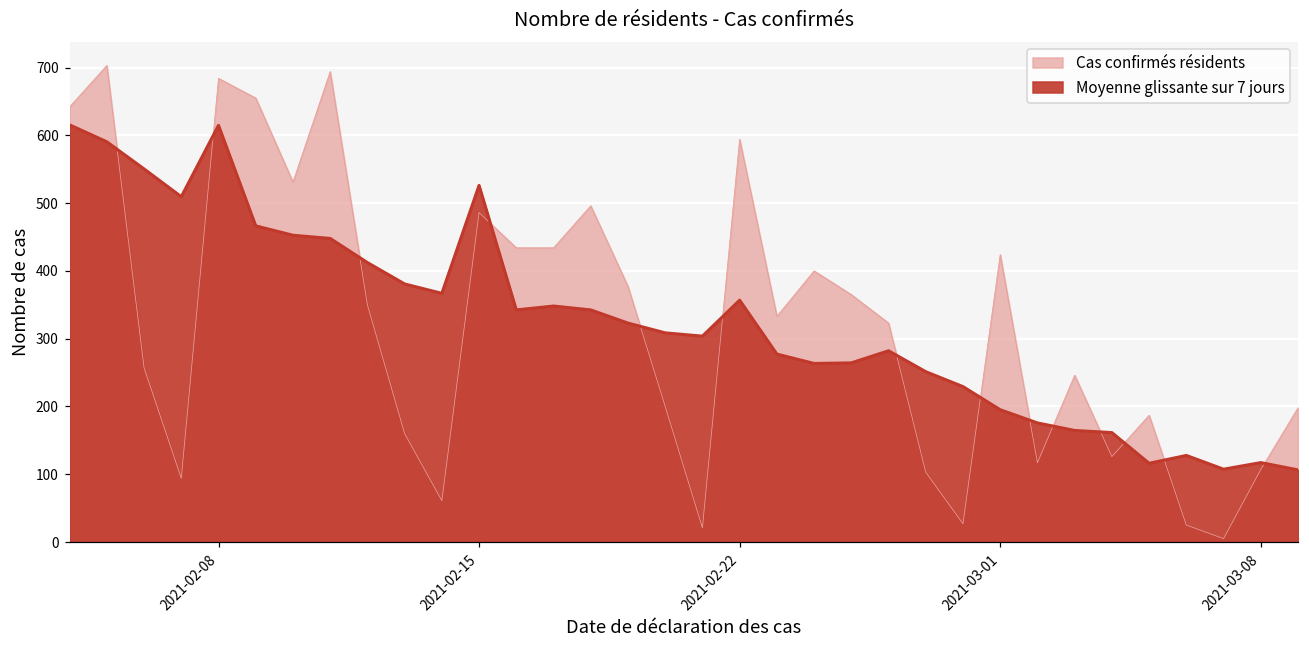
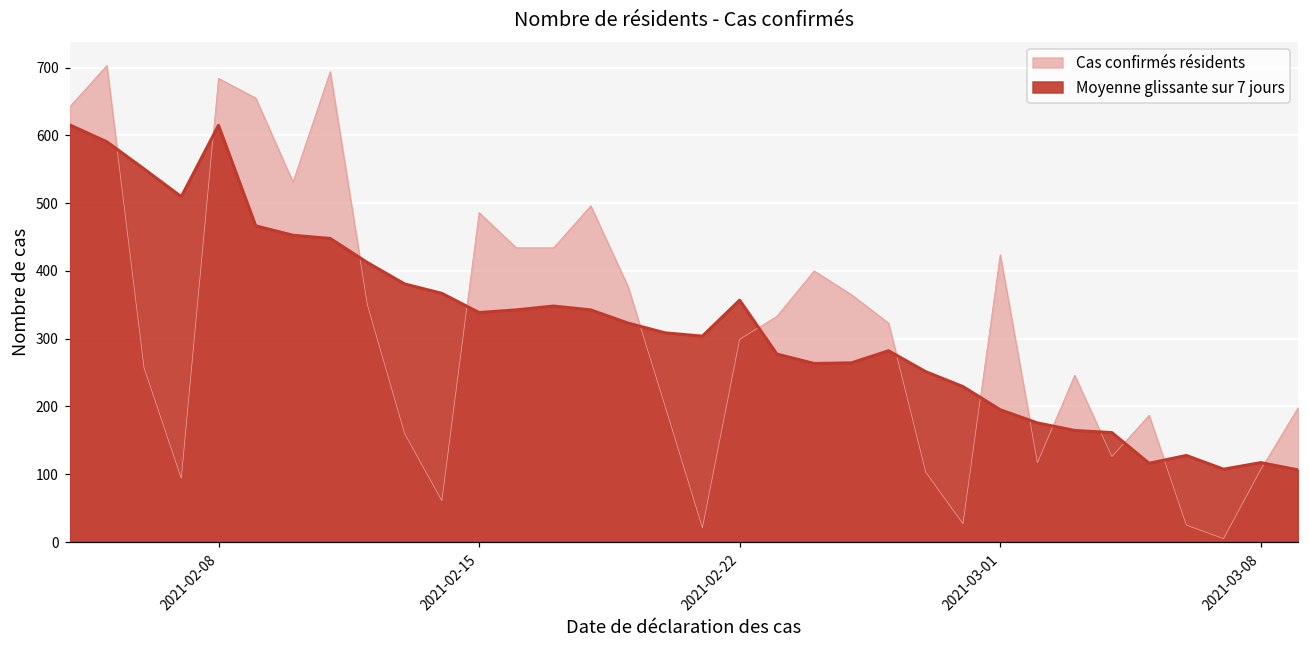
Moyenne glissante sur 7 jours, 2021-02-15: 530 -> 340
Cas confirmés résidents, 2021-02-22: 590 -> 300
